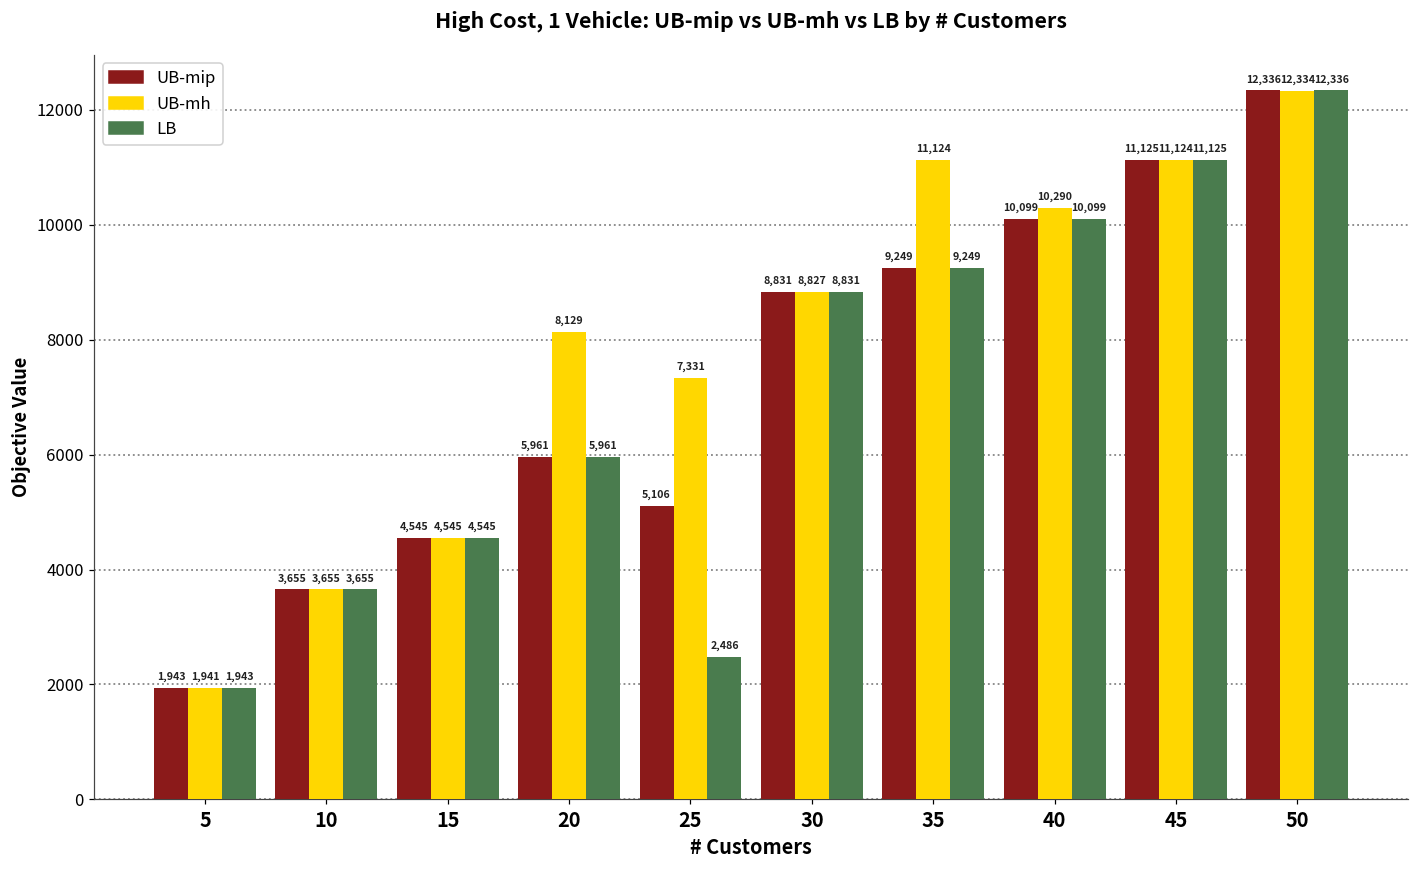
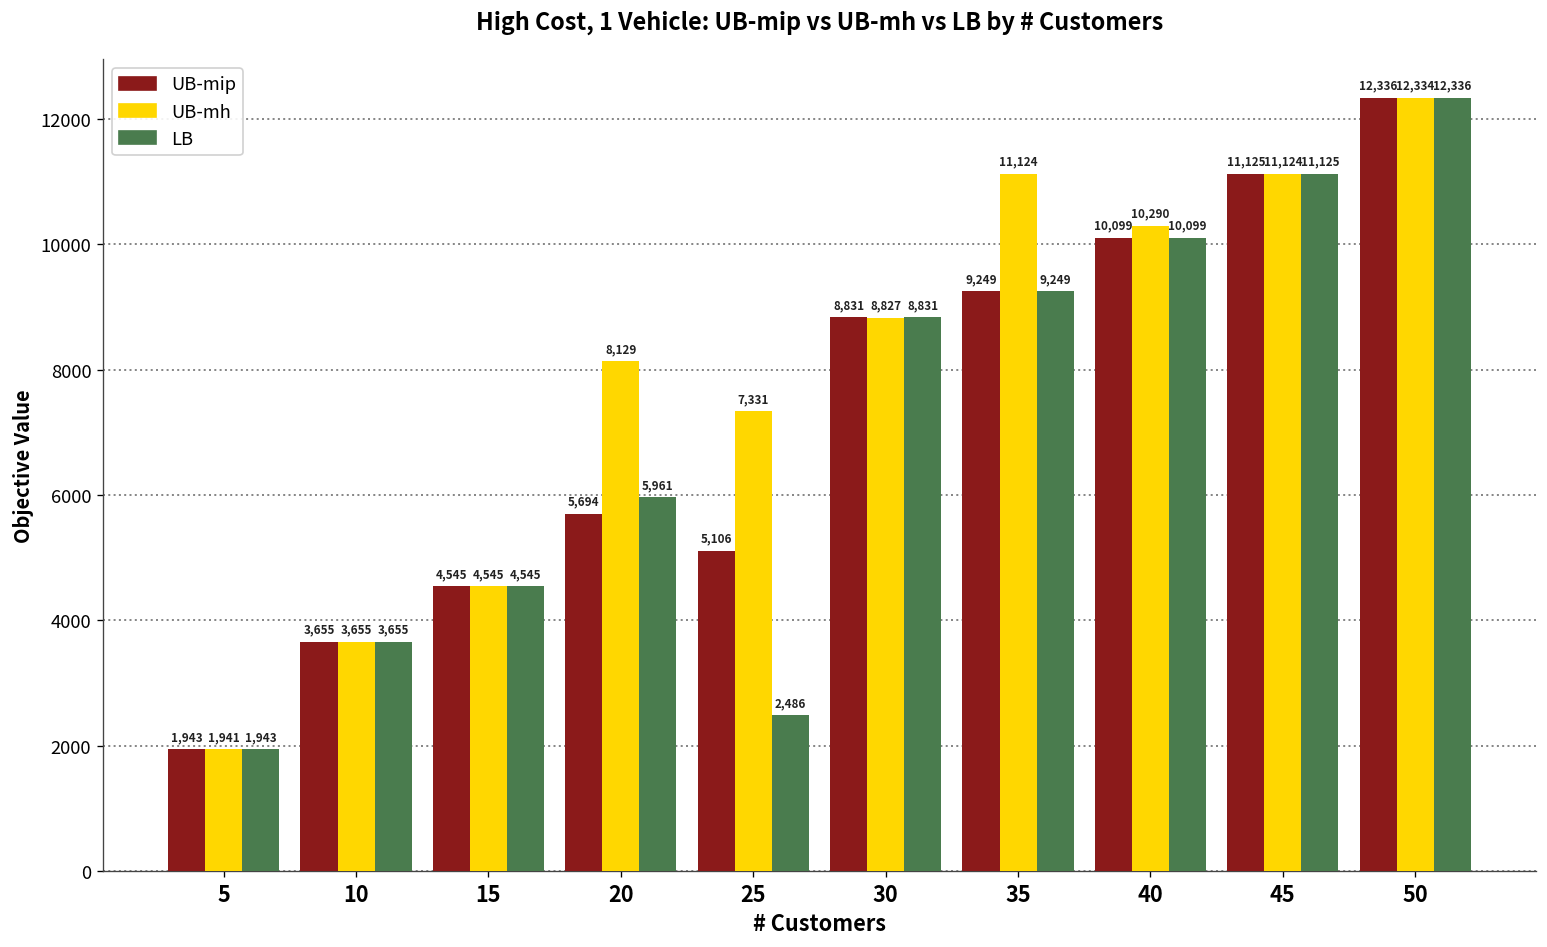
UB-mip, 20: 5,961 -> 5,694
